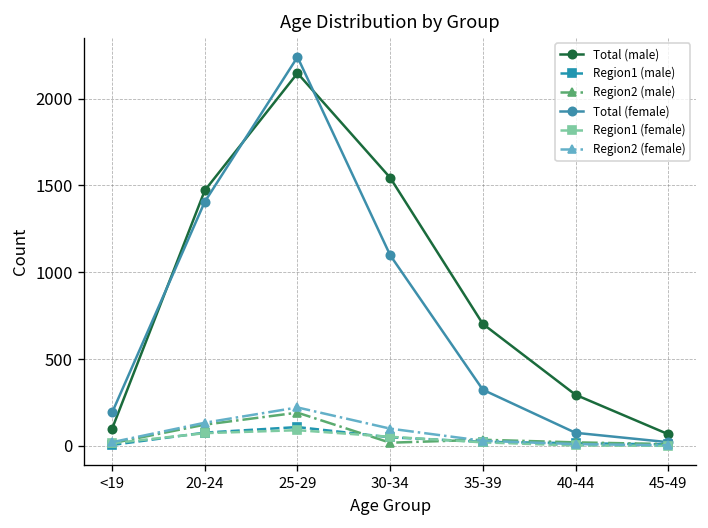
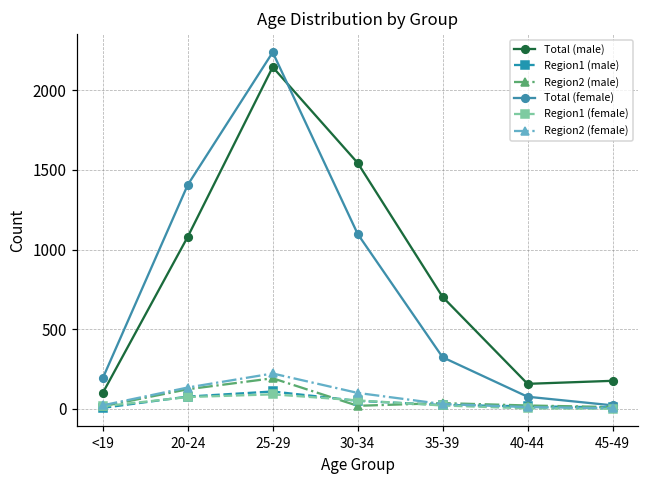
Total (male), 20-24: 1470 -> 1080
Total (male), 40-44: 290 -> 160
Total (male), 45-49: 70 -> 180
